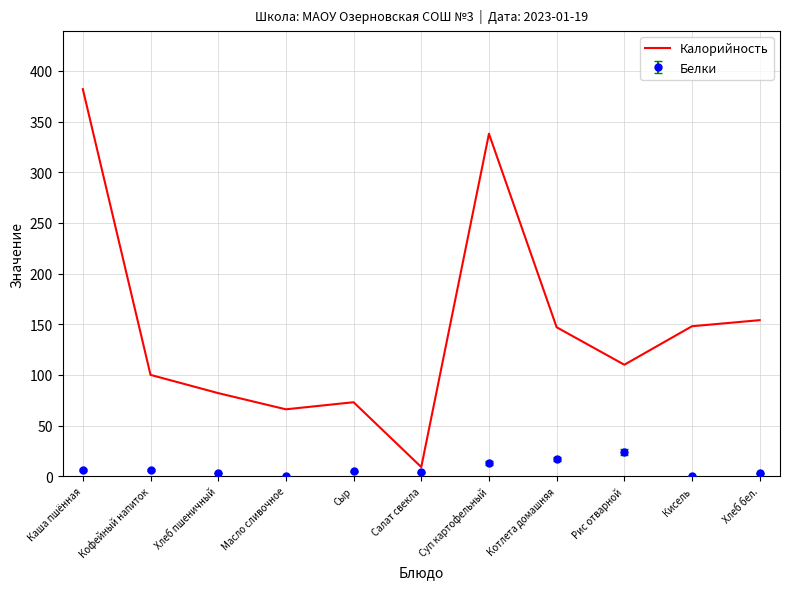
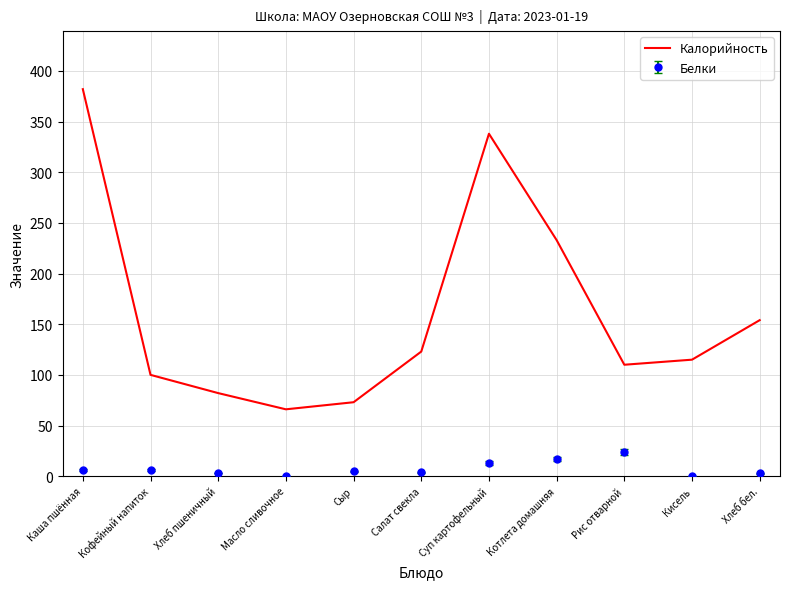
Калорийность, Салат свекла: 9 -> 123
Калорийность, Котлета домашняя: 147 -> 233
Калорийность, Кисель: 148 -> 115
